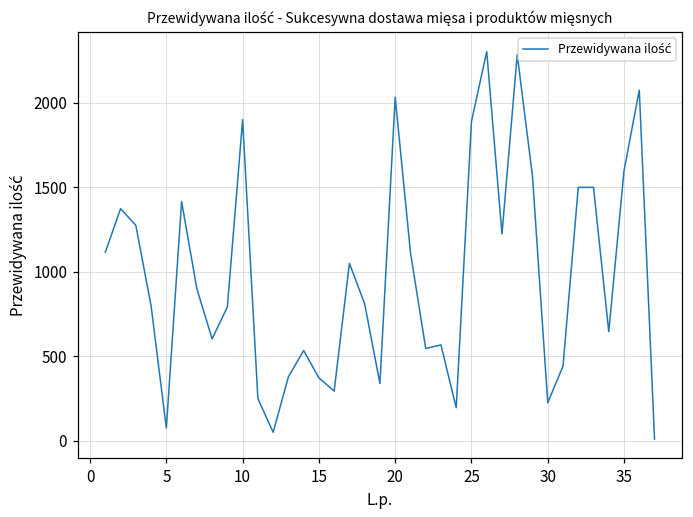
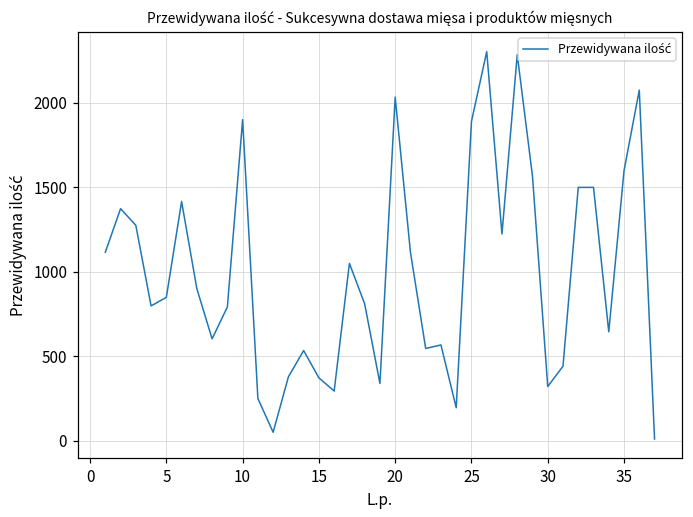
5: 80 -> 850
30: 230 -> 320
